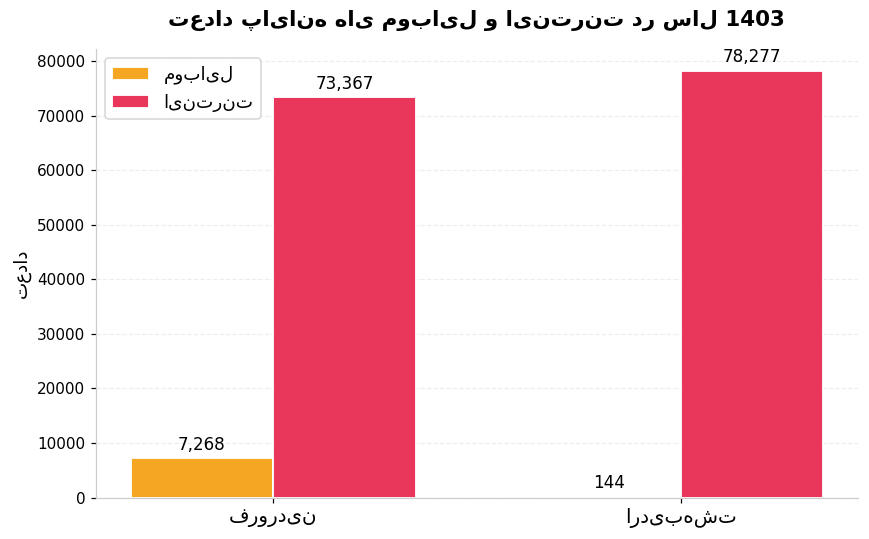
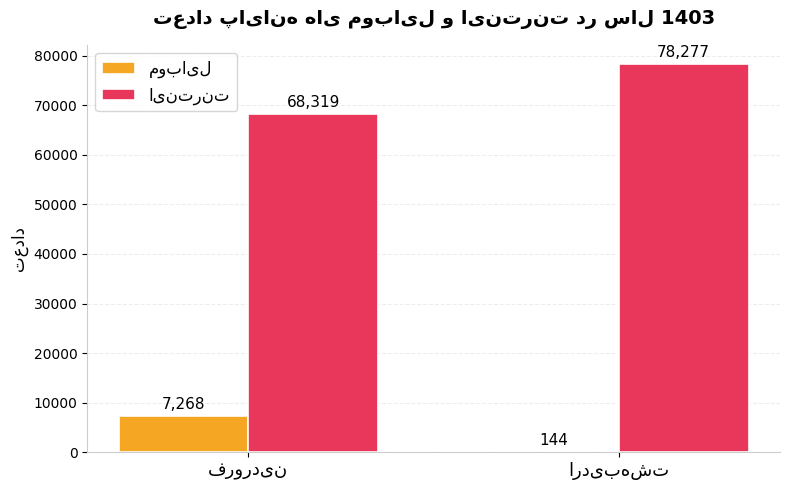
اینترنت, فروردین: 73,367 -> 68,319
